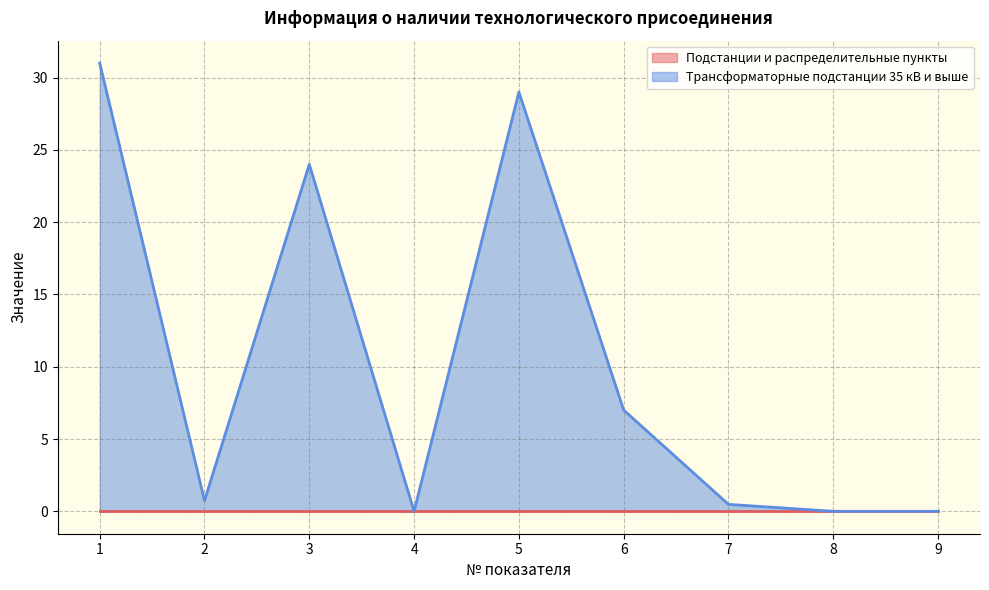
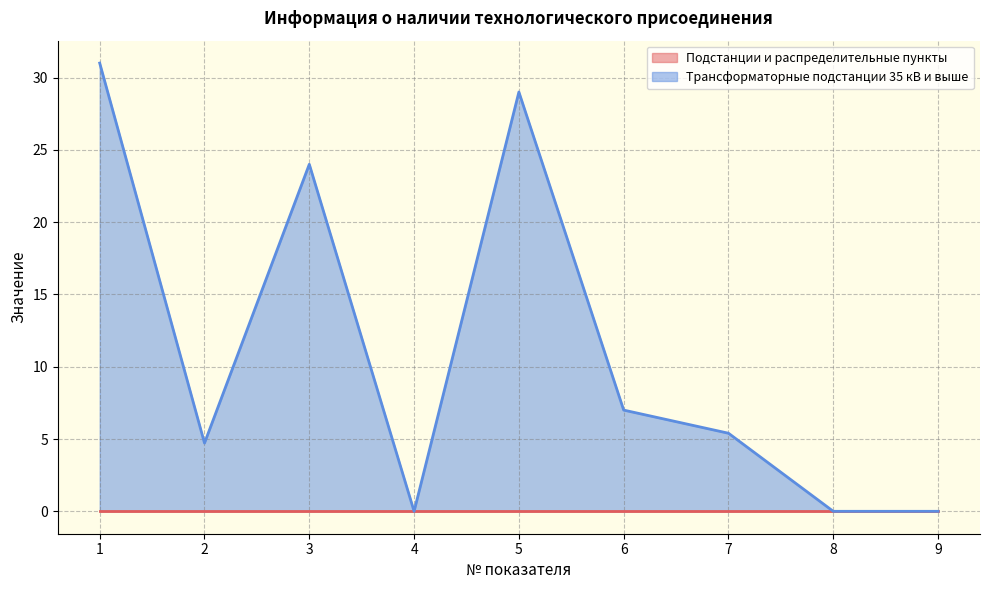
Трансформаторные подстанции 35 кВ и выше, 2: 0.7 -> 4.7
Трансформаторные подстанции 35 кВ и выше, 7: 0.5 -> 5.4
